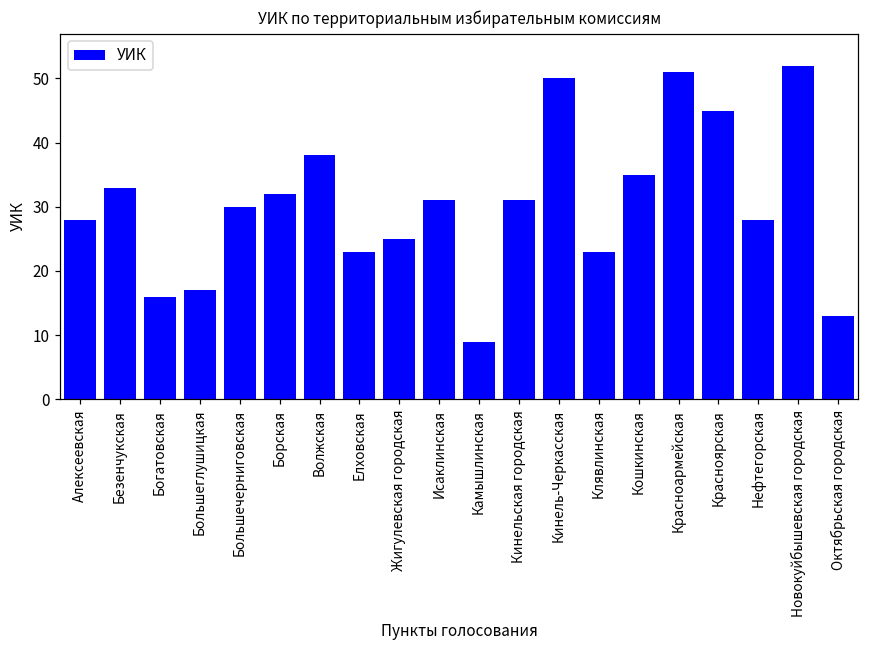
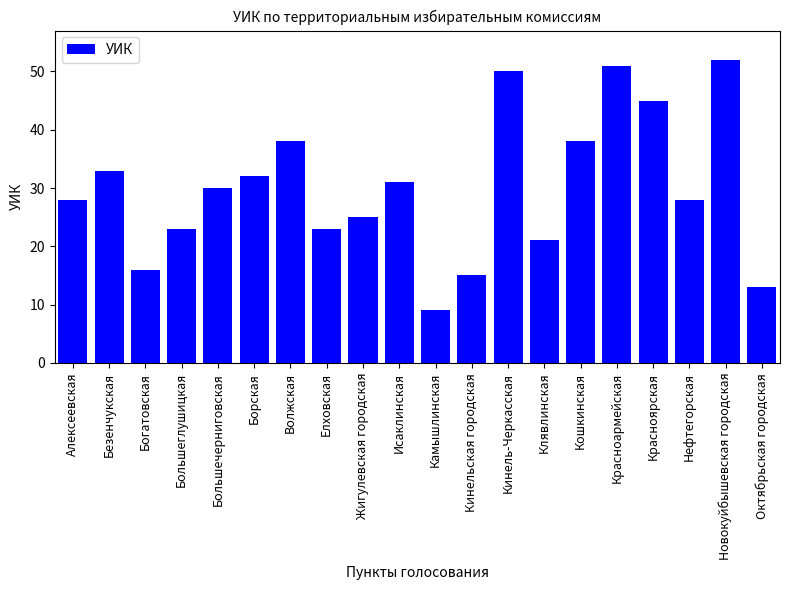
Большеглушицкая: 17 -> 23
Кинельская городская: 31 -> 15
Клявлинская: 23 -> 21
Кошкинская: 35 -> 38
